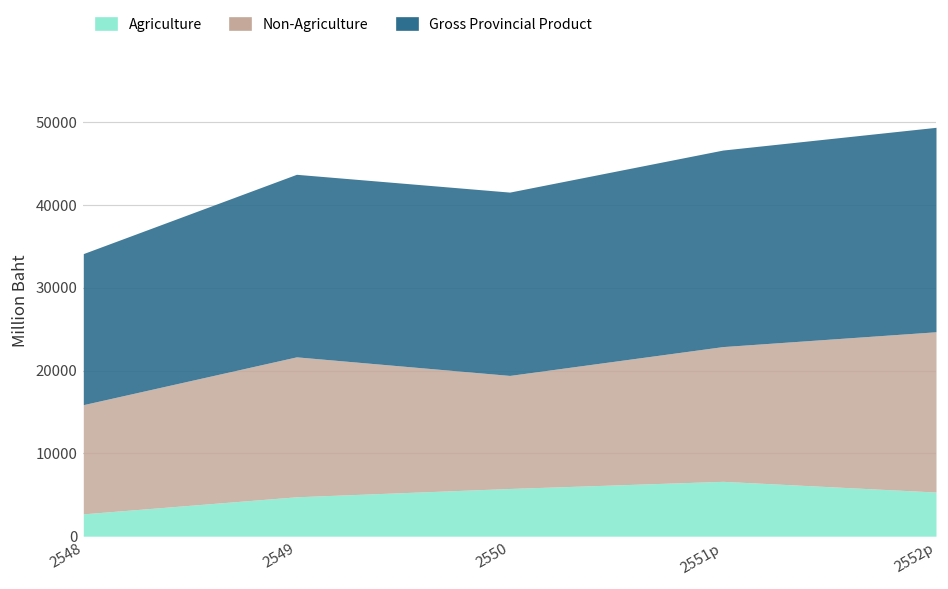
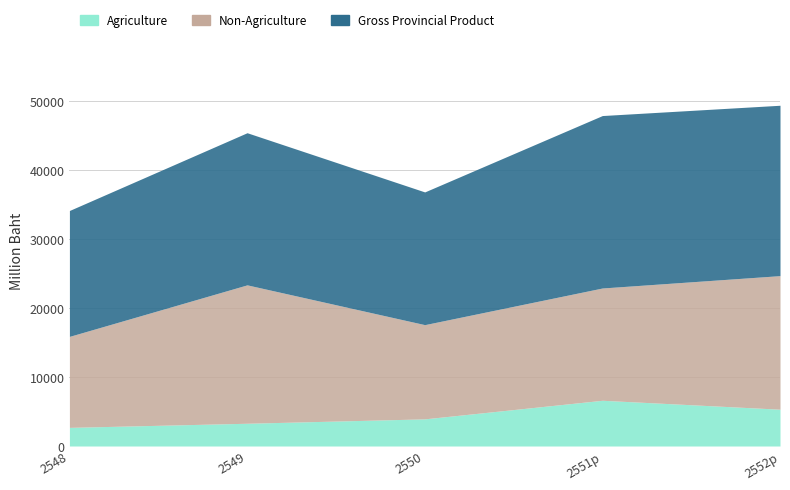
Agriculture, 2549: 5000 -> 3000
Non-Agriculture, 2549: 17000 -> 20000
Agriculture, 2550: 6000 -> 4000
Gross Provincial Product, 2550: 22000 -> 19000
Gross Provincial Product, 2551p: 24000 -> 25000
